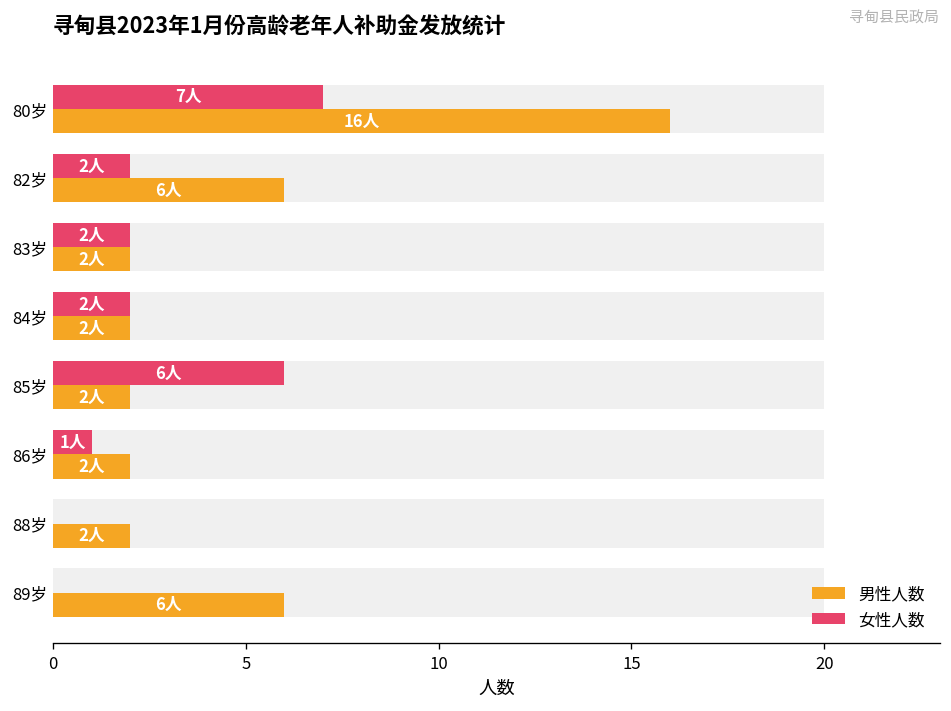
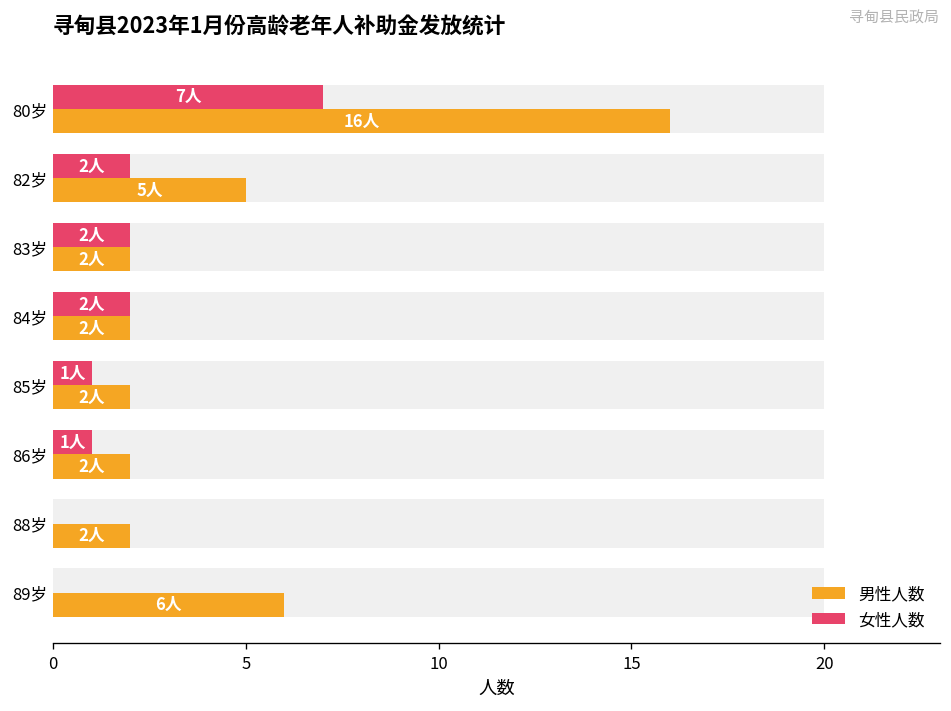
男性人数, 82岁: 6人 -> 5人
女性人数, 85岁: 6人 -> 1人
